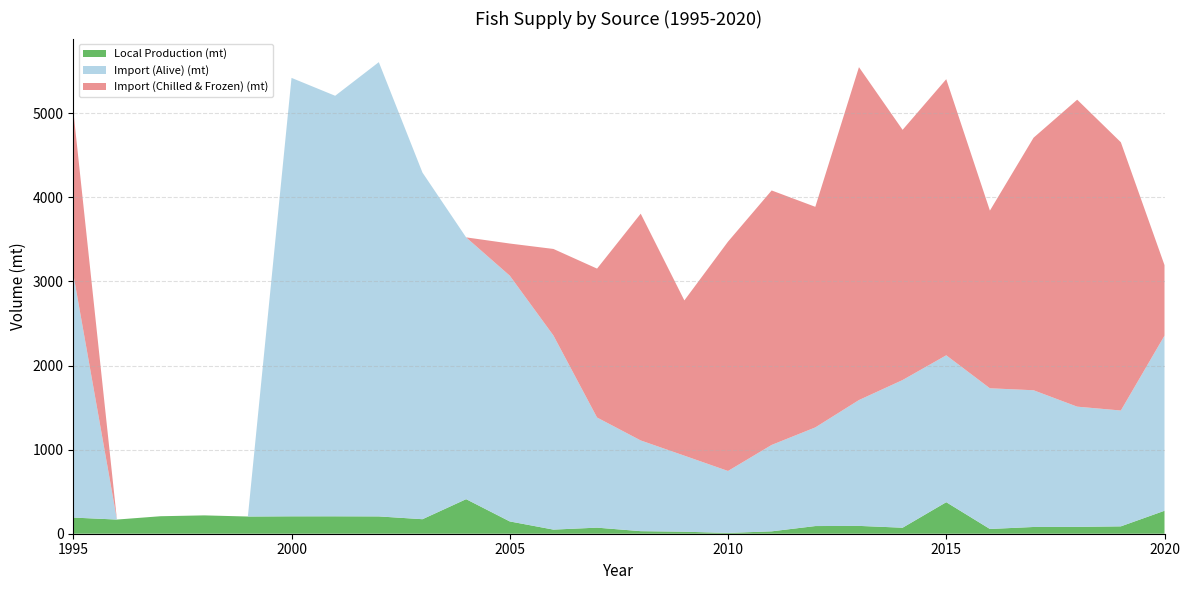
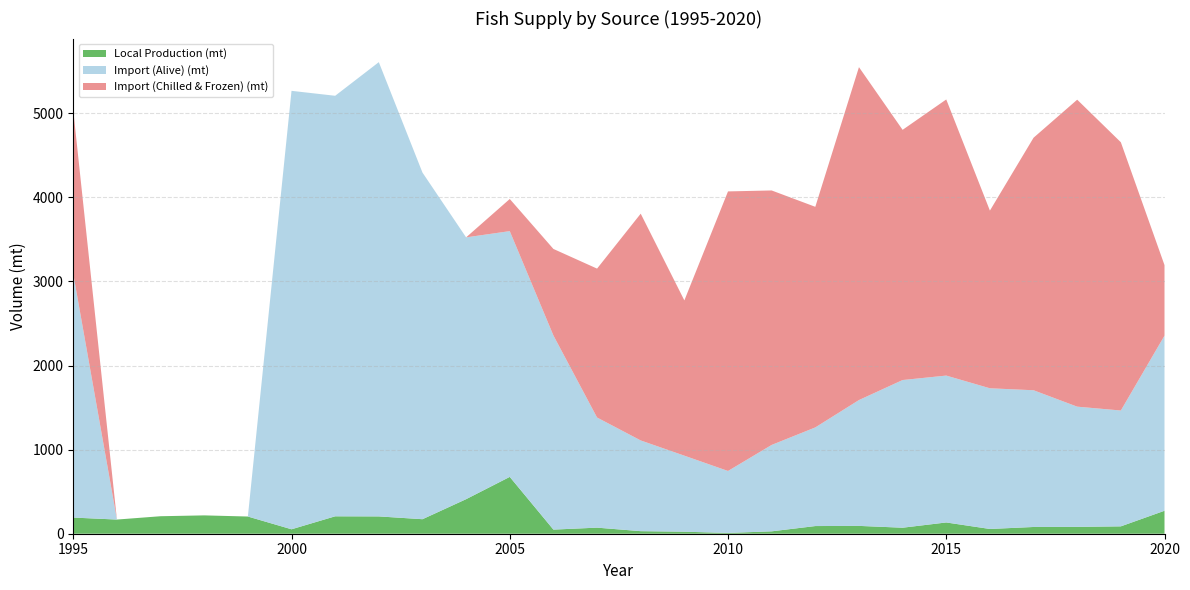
Local Production (mt), 2000: 200 -> 100
Local Production (mt), 2005: 100 -> 700
Import (Chilled & Frozen) (mt), 2010: 2700 -> 3300
Local Production (mt), 2015: 400 -> 100
